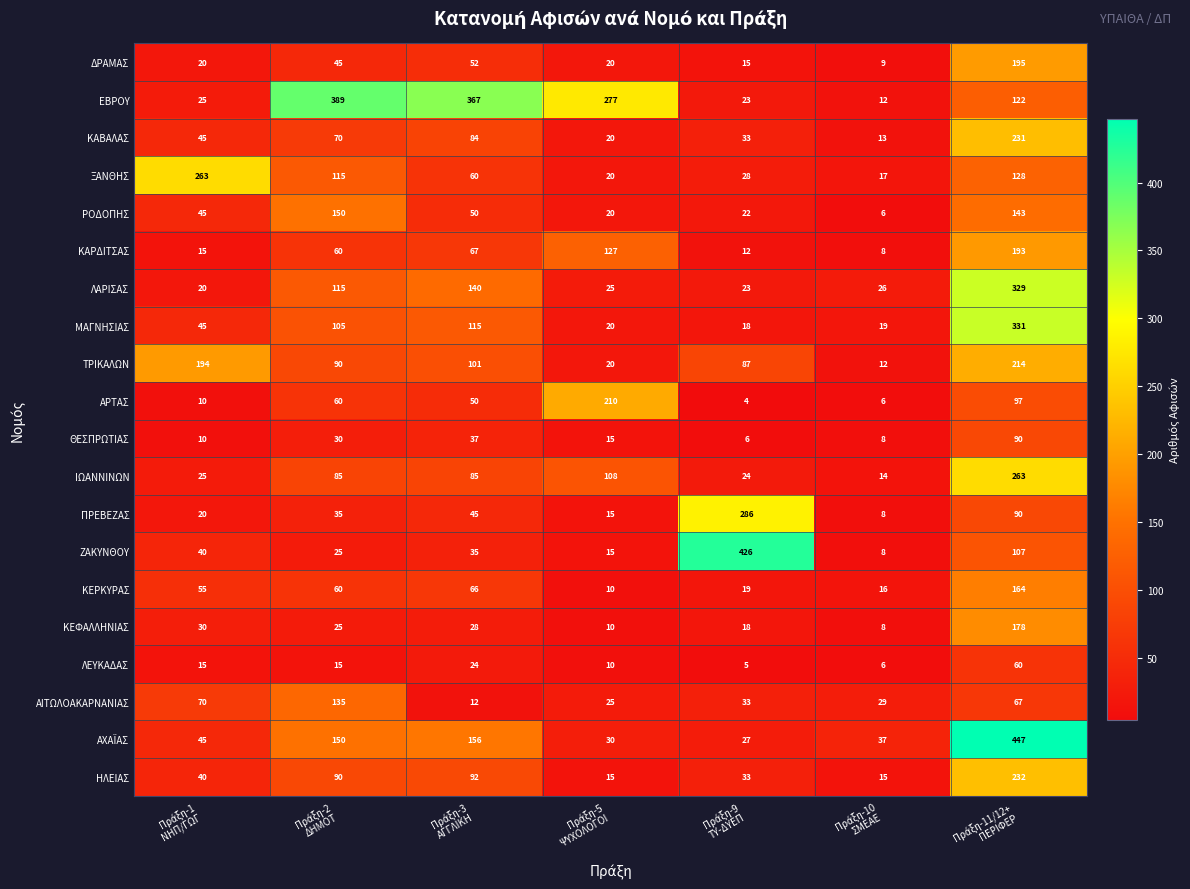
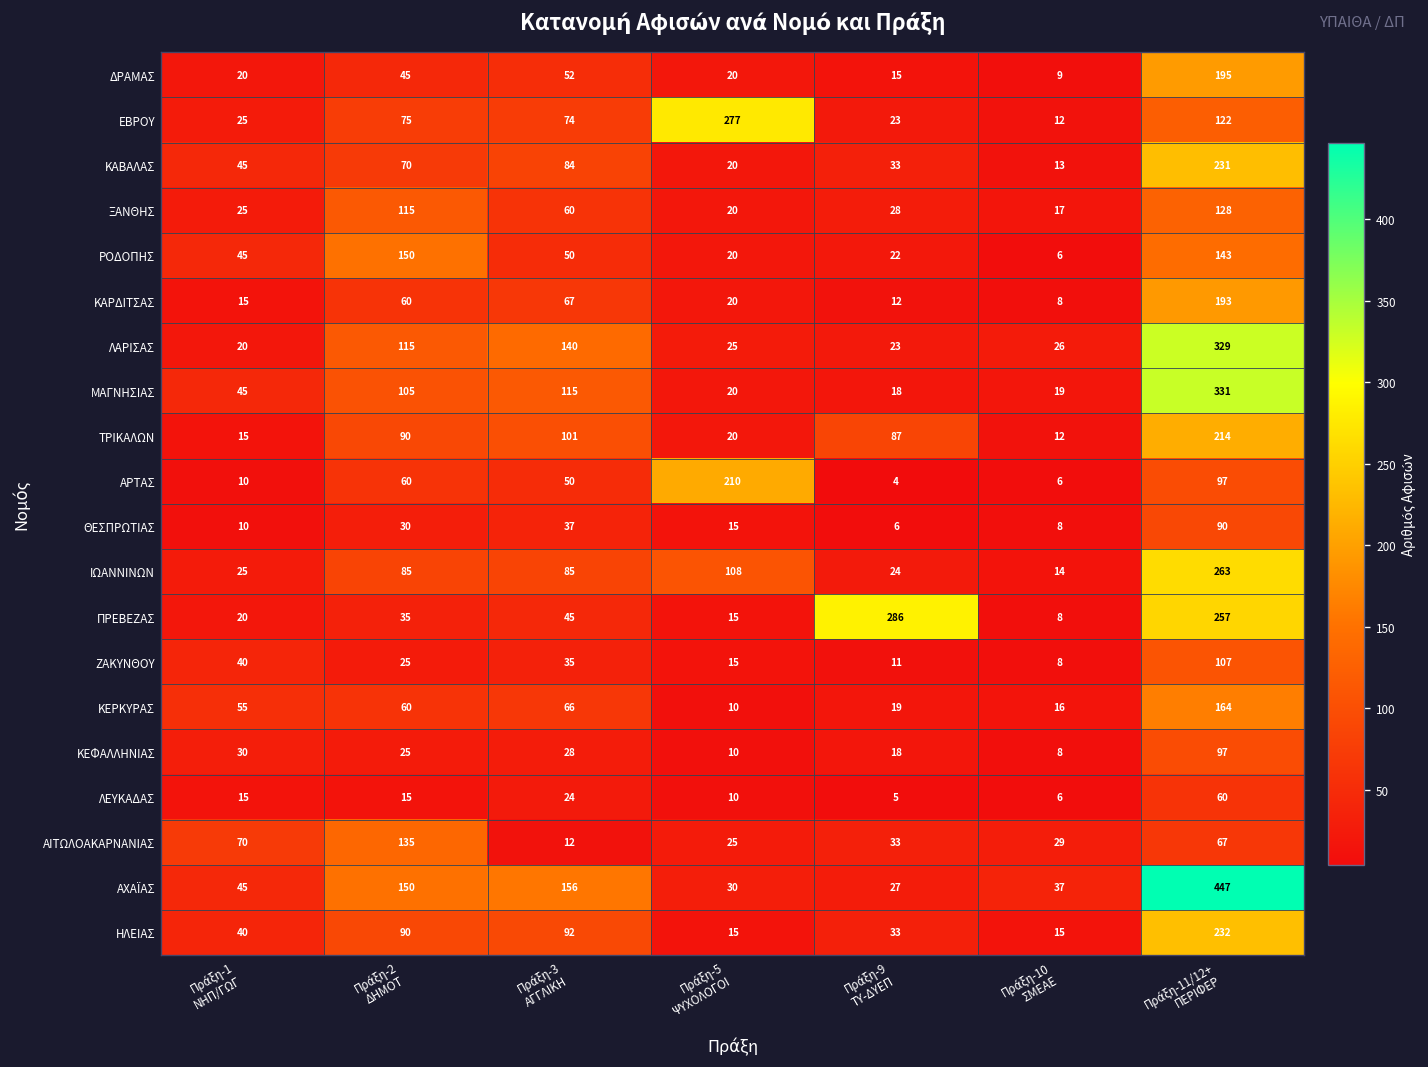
ΕΒΡΟΥ, Πράξη-2 ΔΗΜΟΤ: 389 -> 75
ΕΒΡΟΥ, Πράξη-3 ΑΓΓΛΙΚΗ: 367 -> 74
ΞΑΝΘΗΣ, Πράξη-1 ΝΗΠ/ΓΩΓ: 263 -> 25
ΚΑΡΔΙΤΣΑΣ, Πράξη-5 ΨΥΧΟΛΟΓΟΙ: 127 -> 20
ΤΡΙΚΑΛΩΝ, Πράξη-1 ΝΗΠ/ΓΩΓ: 194 -> 15
ΠΡΕΒΕΖΑΣ, Πράξη-11/12+ ΠΕΡΙΦΕΡ: 90 -> 257
ΖΑΚΥΝΘΟΥ, Πράξη-9 ΤΥ-ΔΥΕΠ: 426 -> 11
ΚΕΦΑΛΛΗΝΙΑΣ, Πράξη-11/12+ ΠΕΡΙΦΕΡ: 178 -> 97
